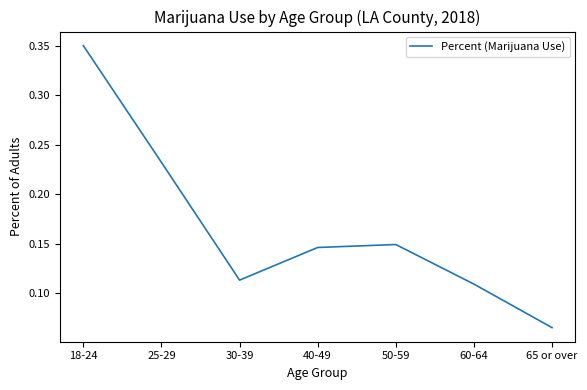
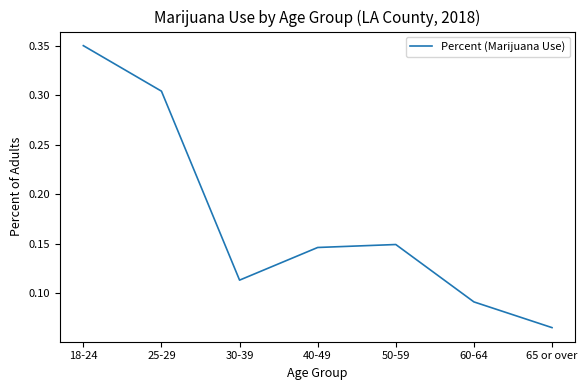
25-29: 0.23 -> 0.30
60-64: 0.11 -> 0.09
